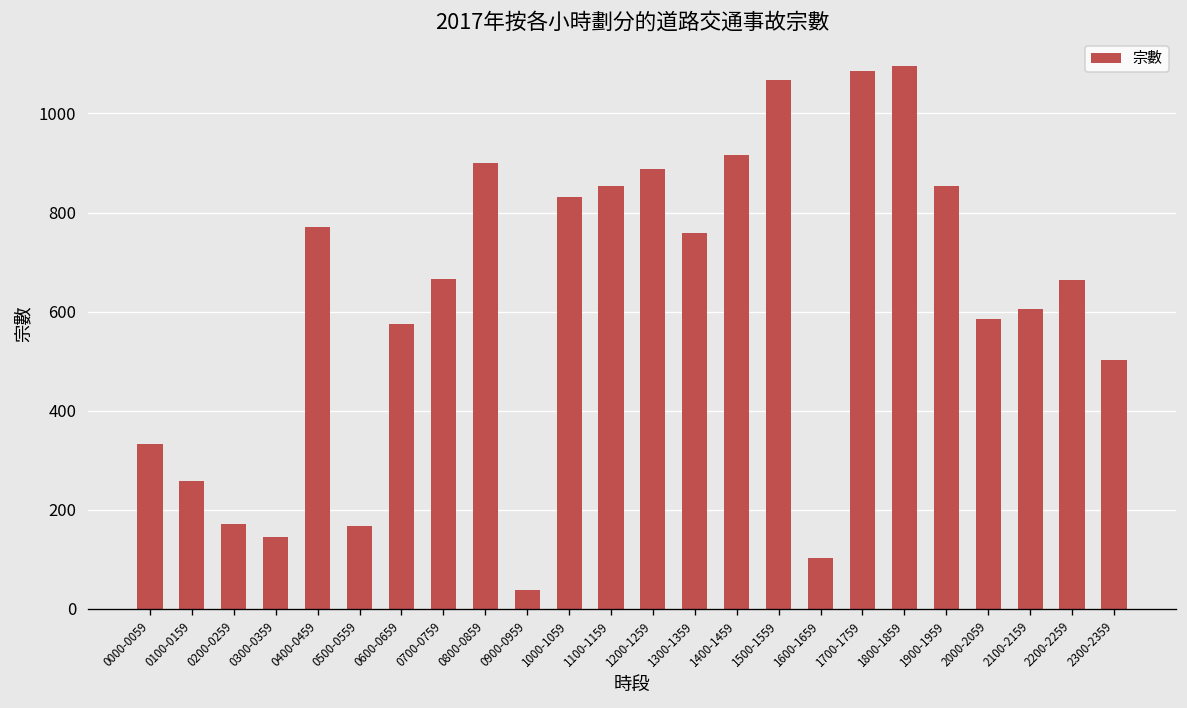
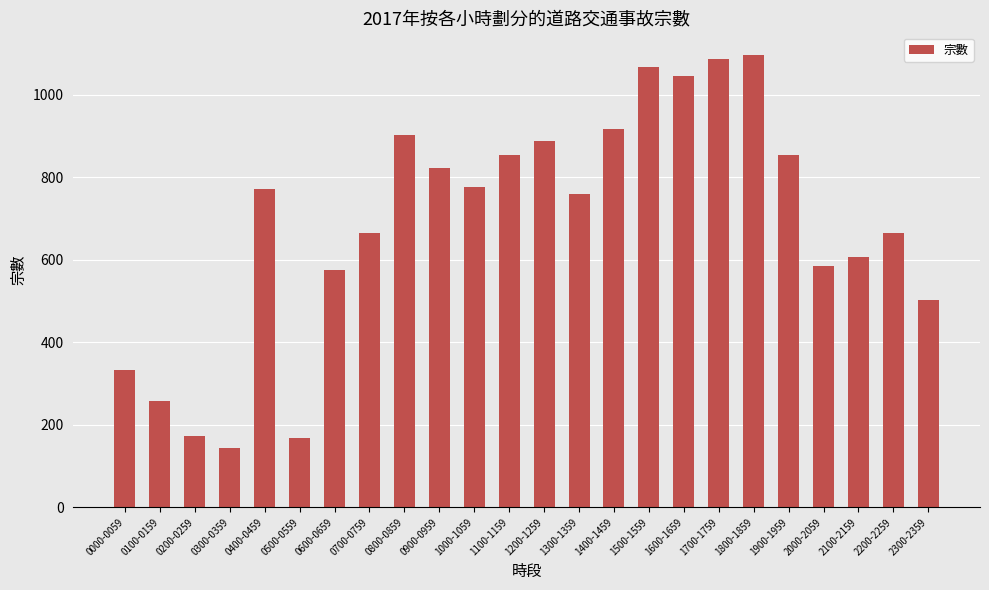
0900-0959: 40 -> 820
1000-1059: 830 -> 780
1600-1659: 100 -> 1040
